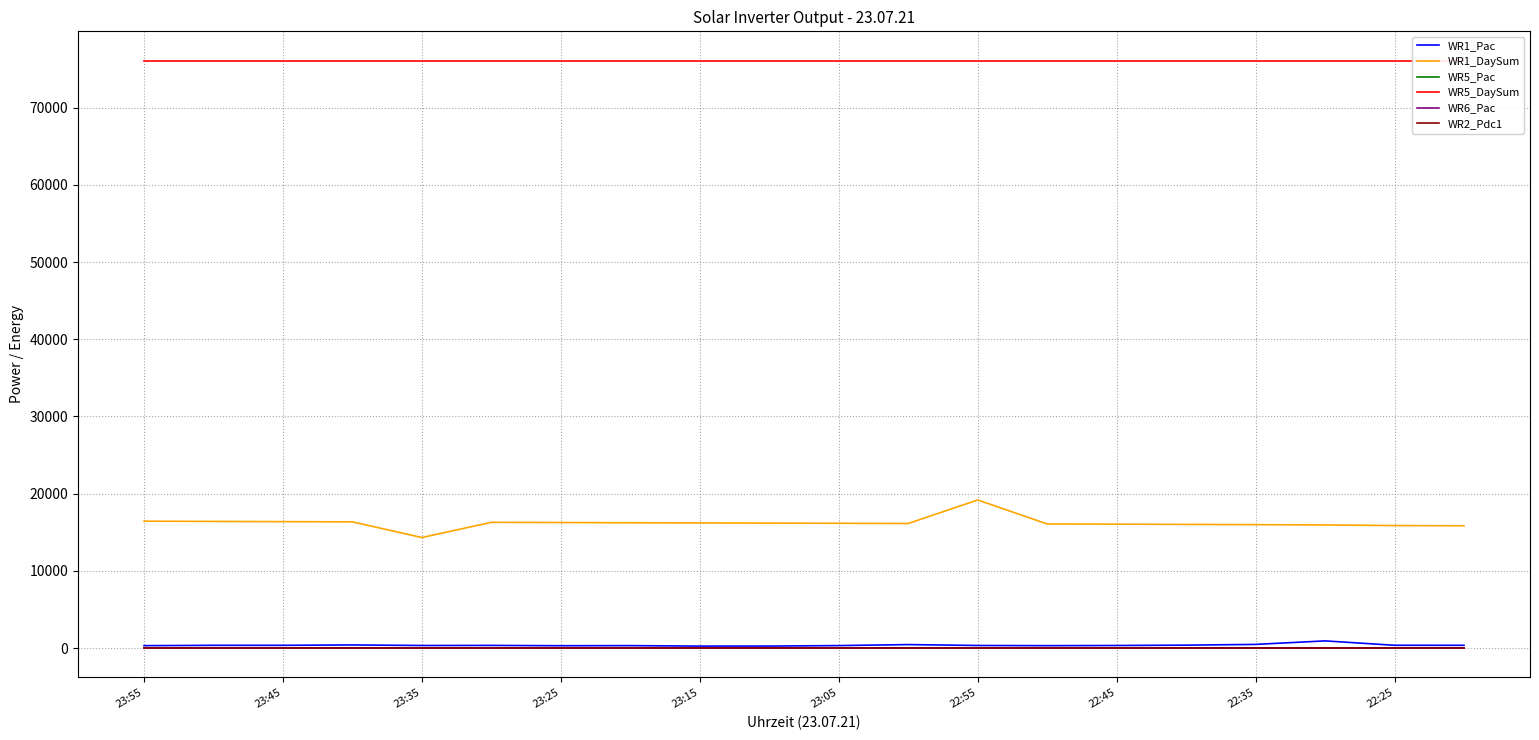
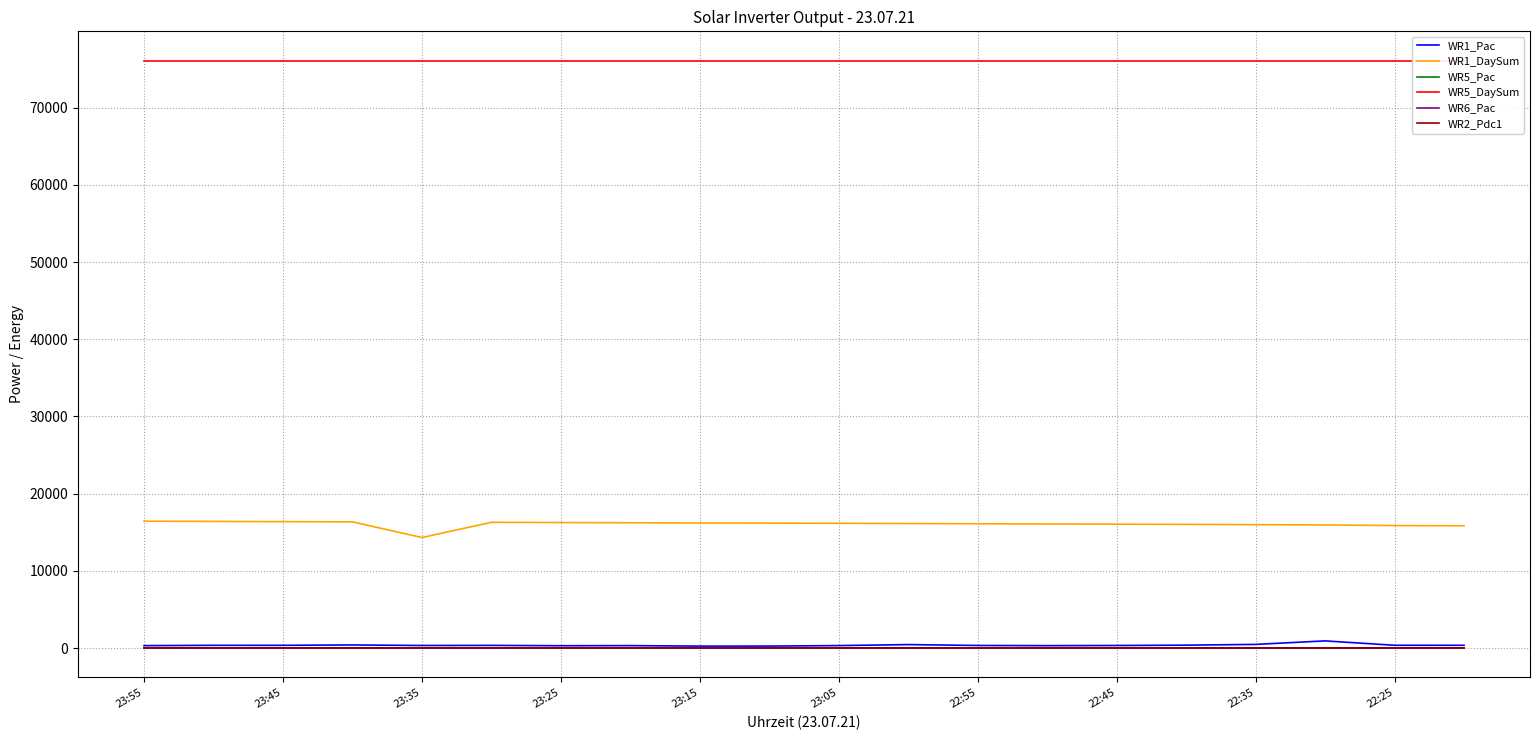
WR1_DaySum, 22:55: 19000 -> 16000
